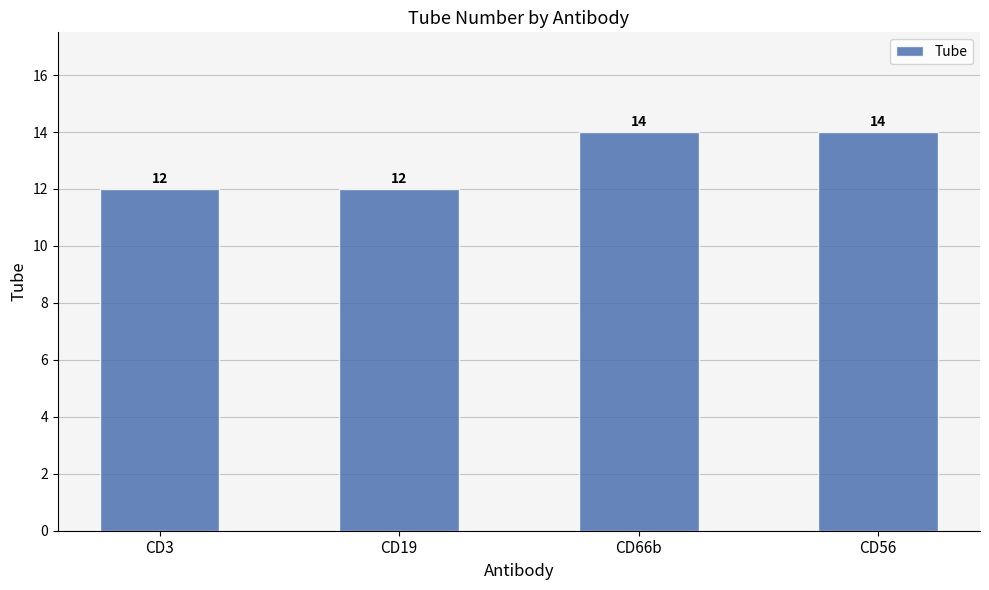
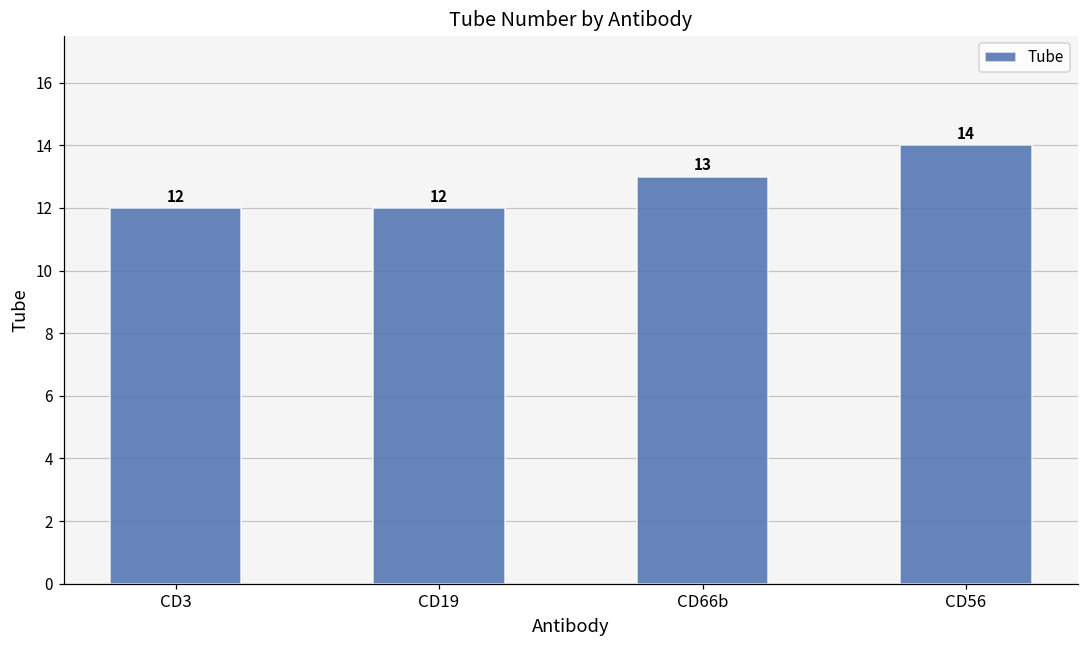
CD66b: 14 -> 13
